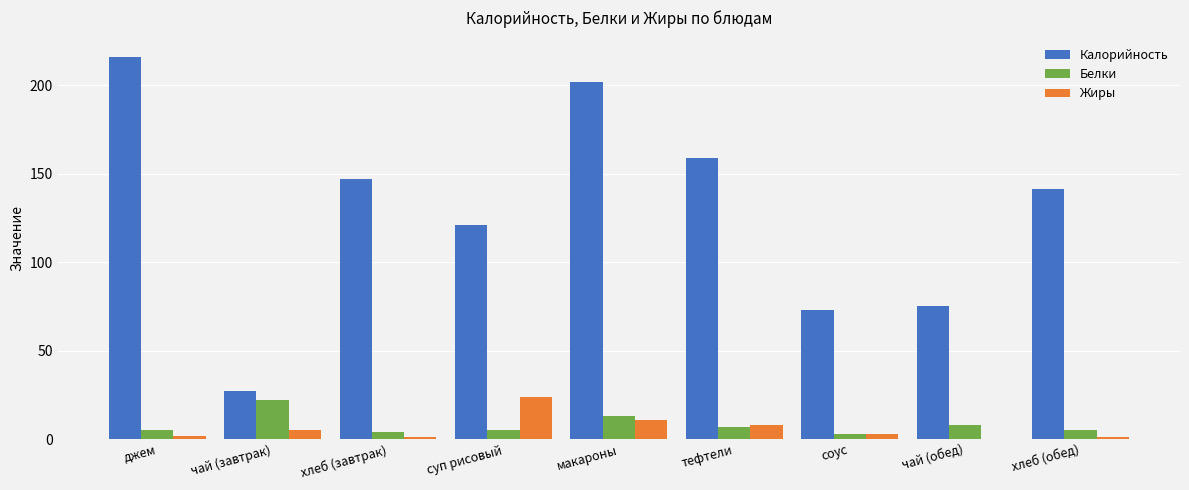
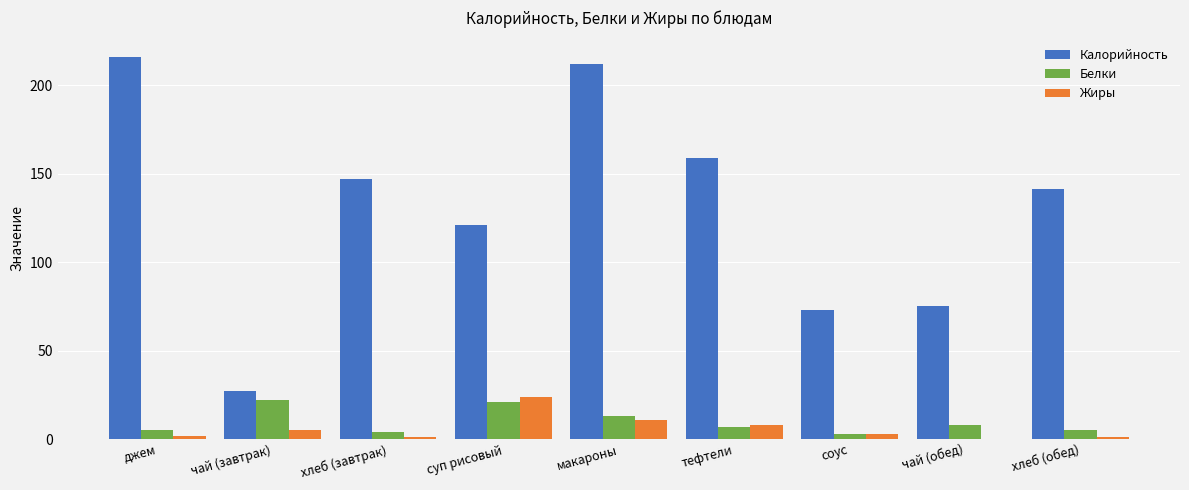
Белки, суп рисовый: 5 -> 21
Калорийность, макароны: 202 -> 212
